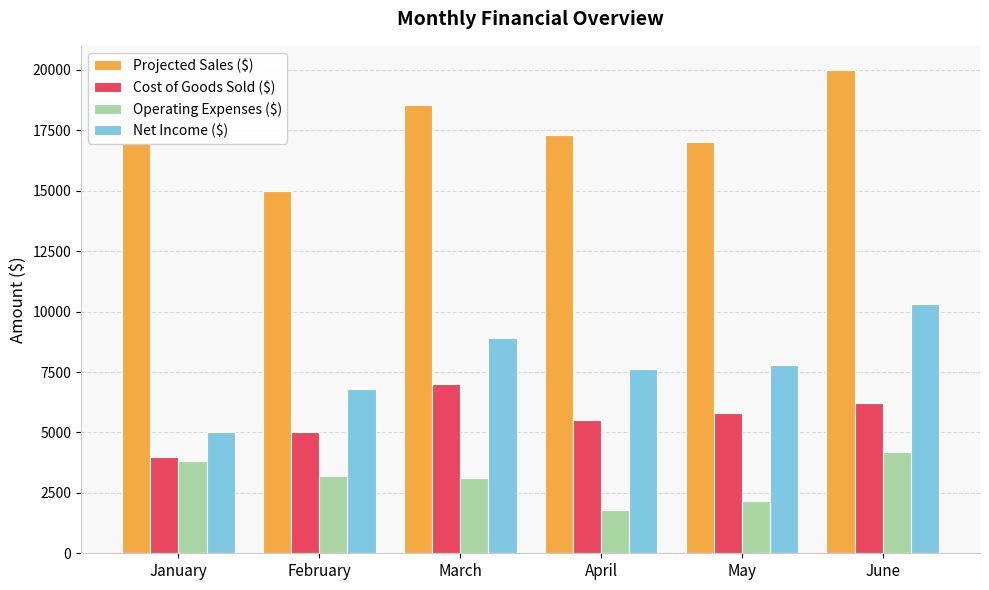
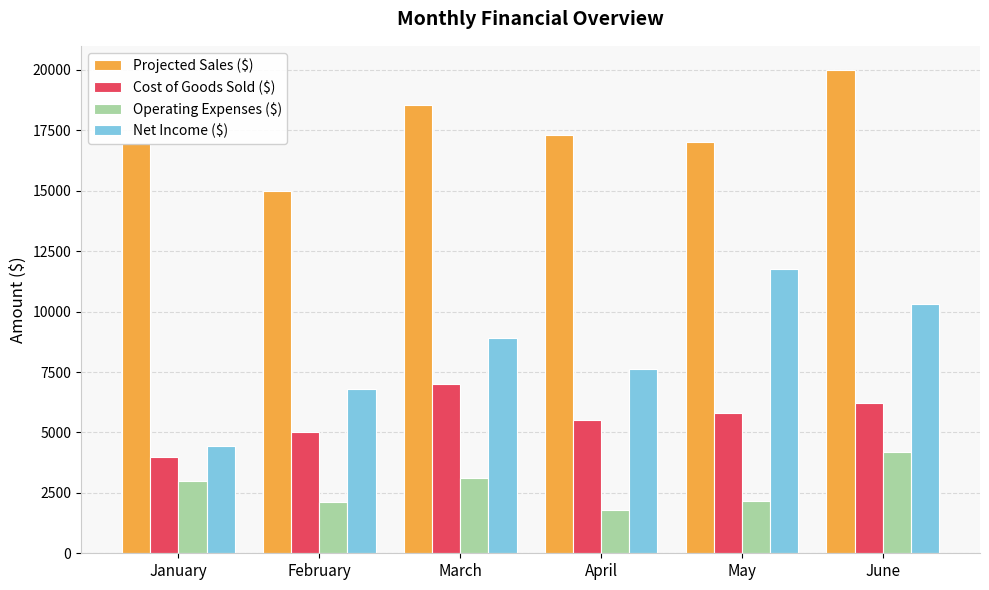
Operating Expenses ($), January: 3800 -> 3000
Net Income ($), January: 5000 -> 4500
Operating Expenses ($), February: 3200 -> 2100
Net Income ($), May: 7800 -> 11800
